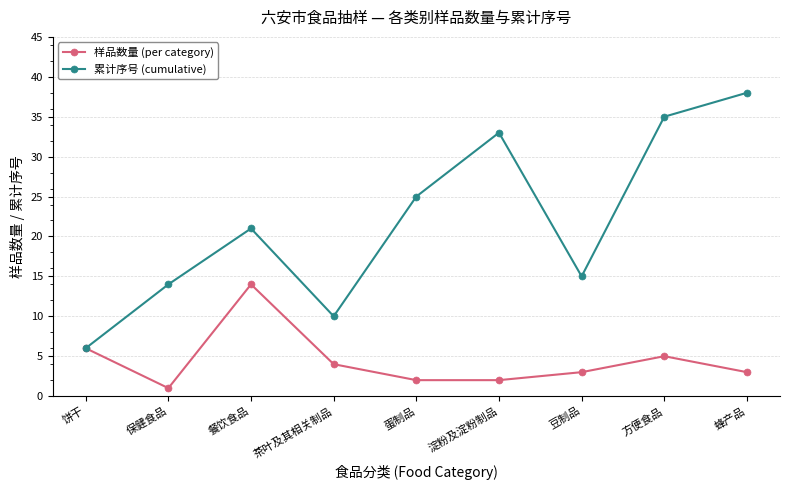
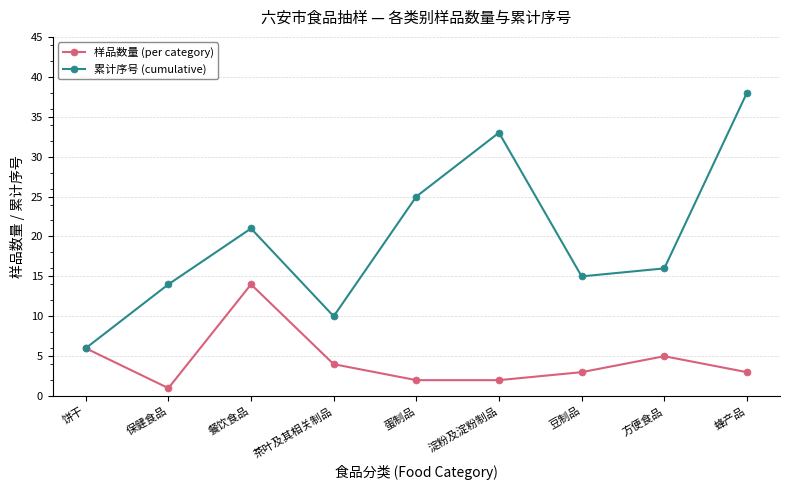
累计序号 (cumulative), 方便食品: 35 -> 16
